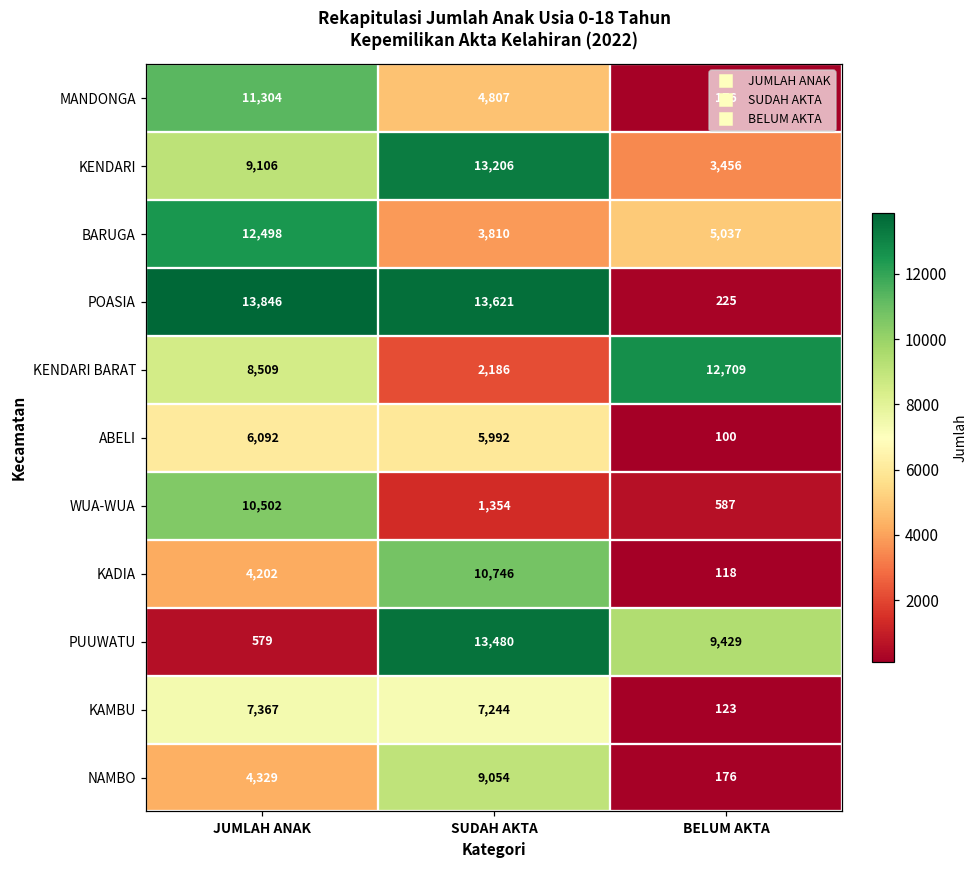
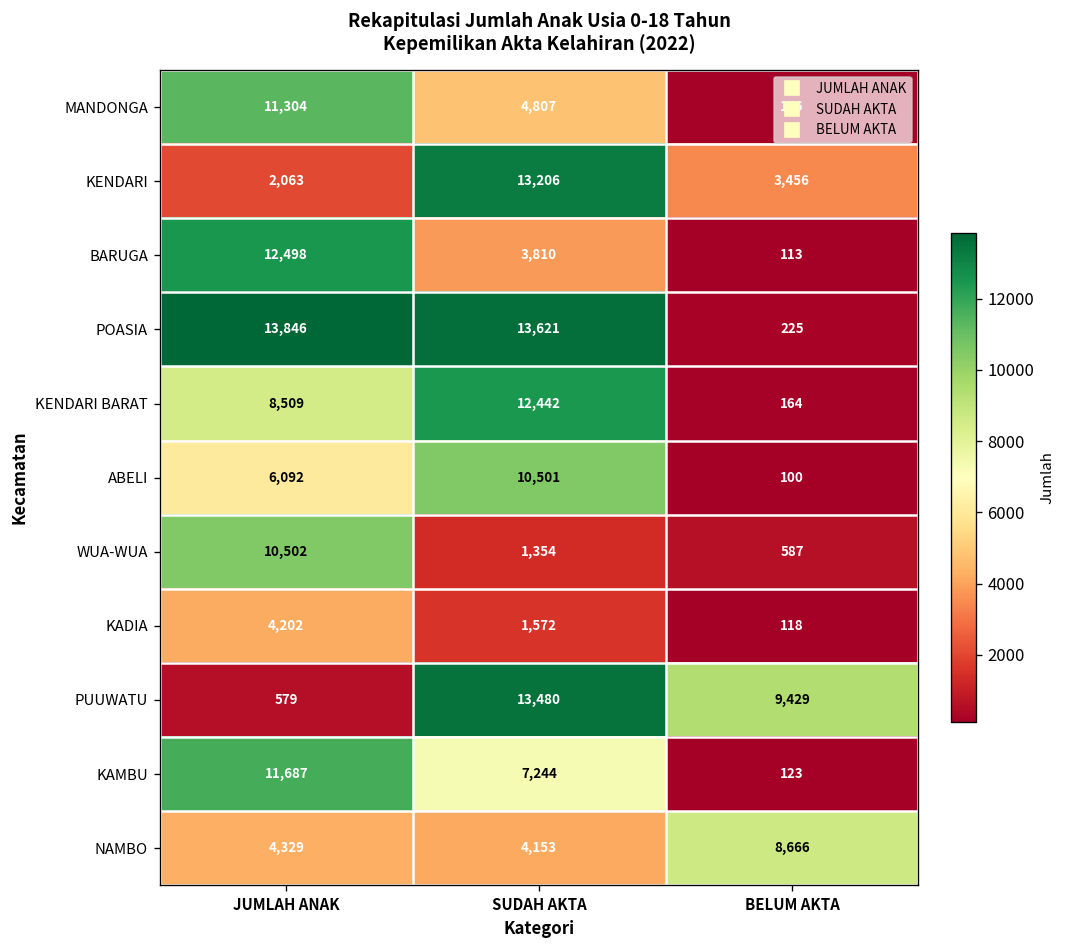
KENDARI, JUMLAH ANAK: 9,106 -> 2,063
BARUGA, BELUM AKTA: 5,037 -> 113
KENDARI BARAT, SUDAH AKTA: 2,186 -> 12,442
KENDARI BARAT, BELUM AKTA: 12,709 -> 164
ABELI, SUDAH AKTA: 5,992 -> 10,501
KADIA, SUDAH AKTA: 10,746 -> 1,572
KAMBU, JUMLAH ANAK: 7,367 -> 11,687
NAMBO, SUDAH AKTA: 9,054 -> 4,153
NAMBO, BELUM AKTA: 176 -> 8,666
